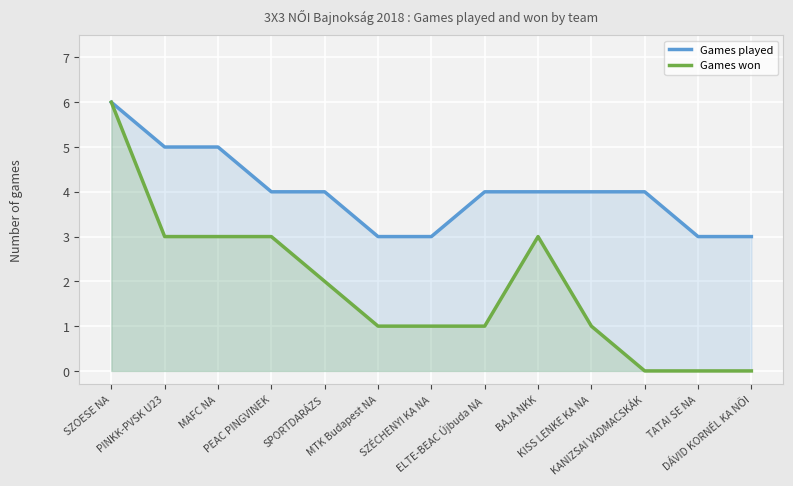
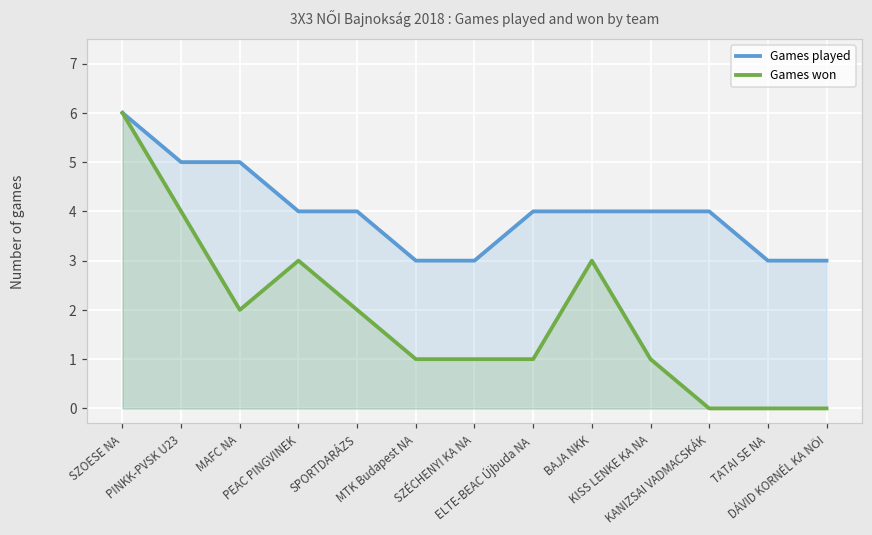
Games won, PINKK-PVSK U23: 3 -> 4
Games won, MAFC NA: 3 -> 2
